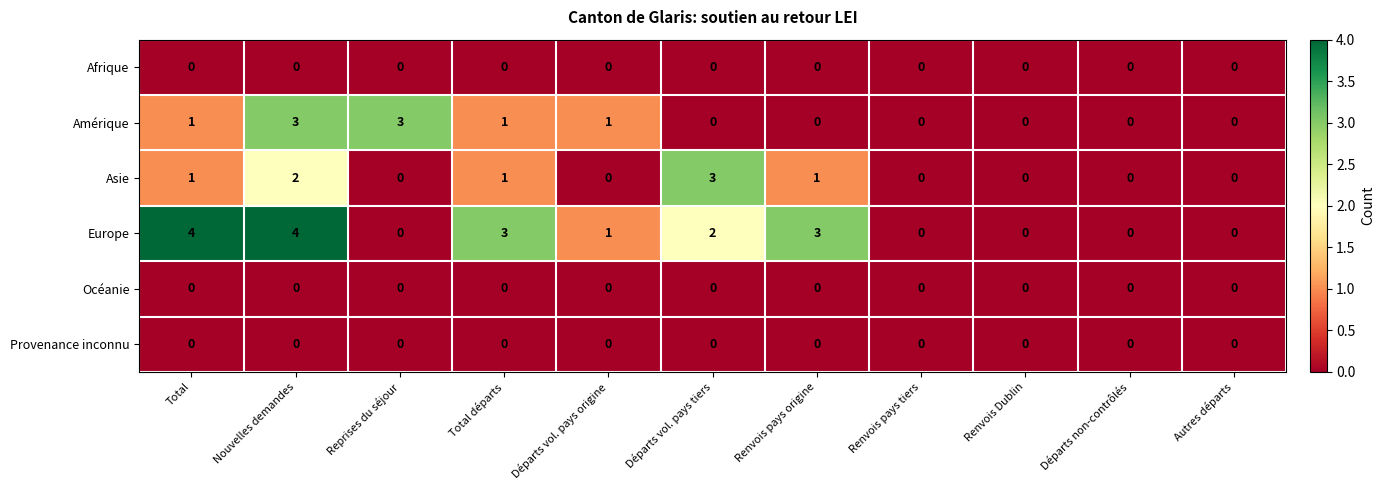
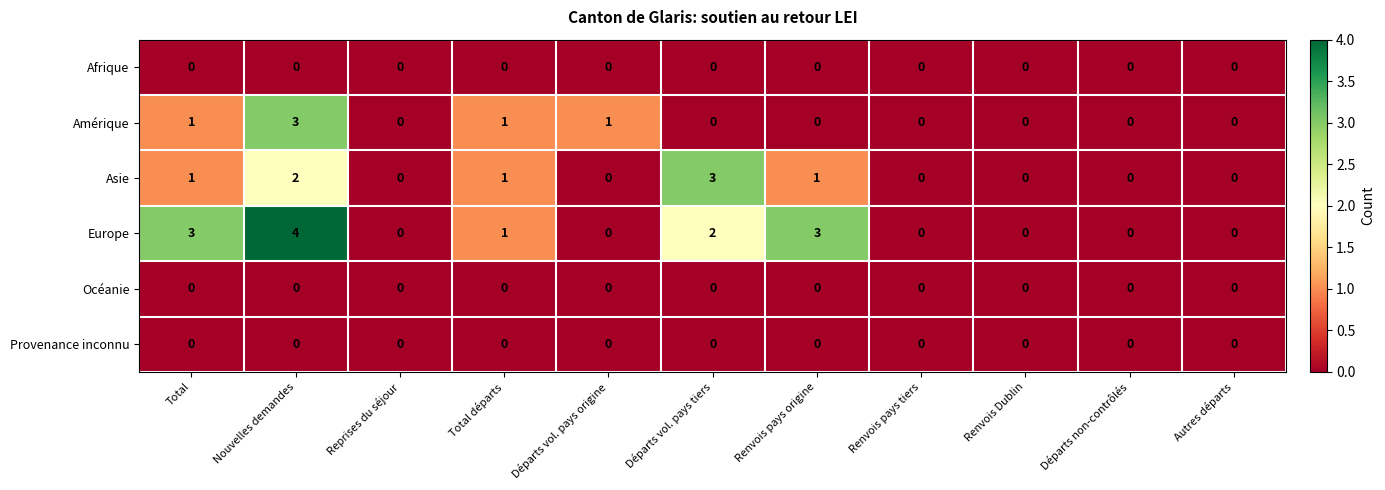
Amérique, Reprises du séjour: 3 -> 0
Europe, Total: 4 -> 3
Europe, Total départs: 3 -> 1
Europe, Départs vol. pays origine: 1 -> 0
